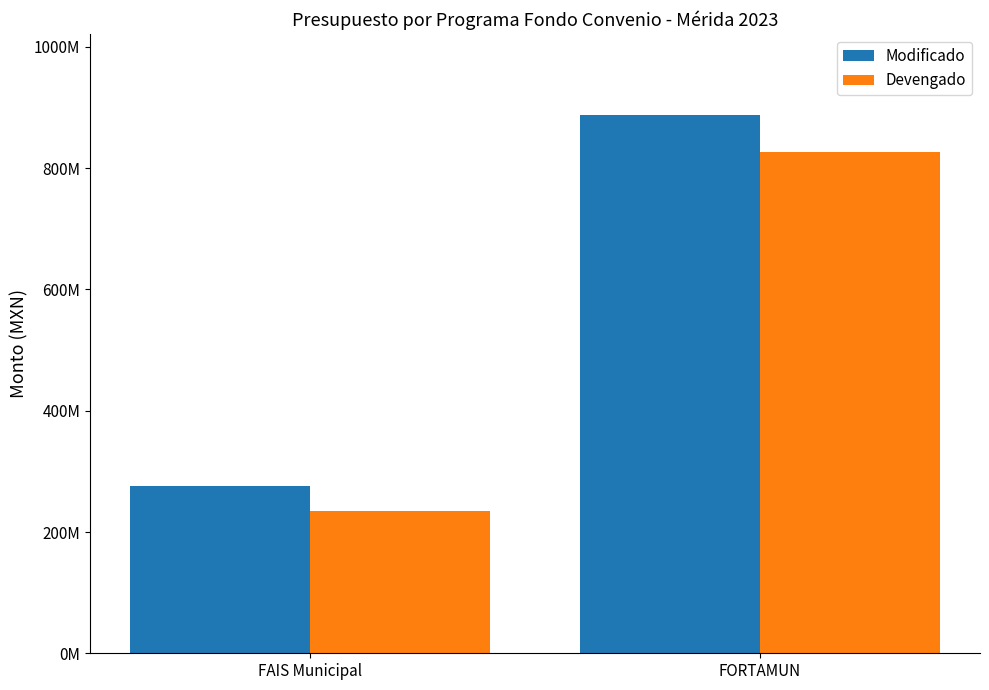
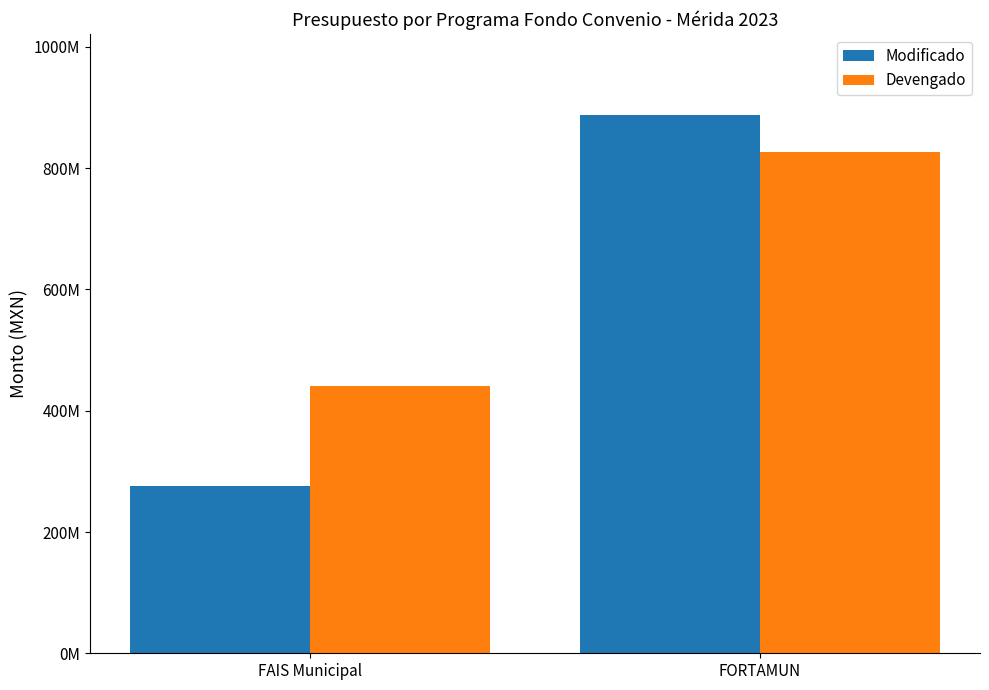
Devengado, FAIS Municipal: 240000000 -> 440000000
